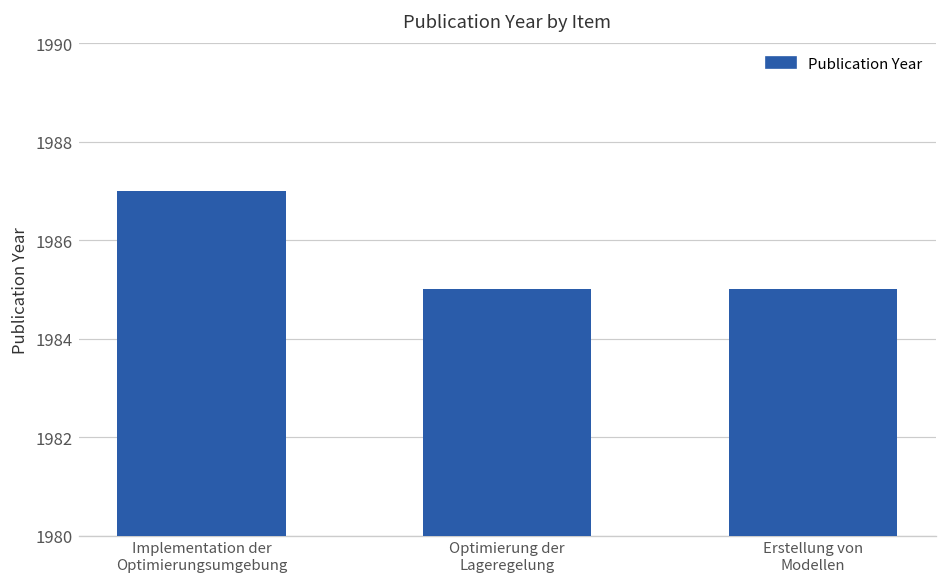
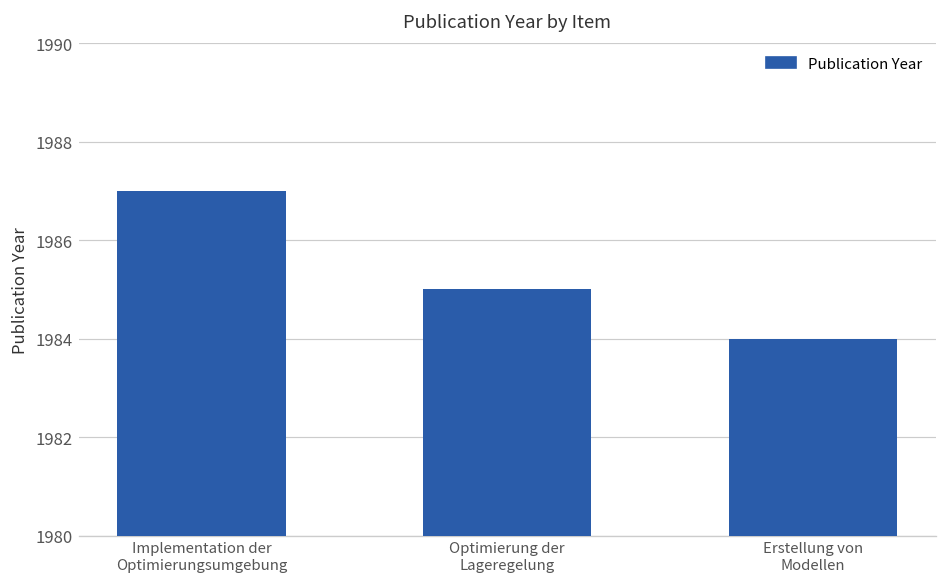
Erstellung von Modellen: 1985 -> 1984
